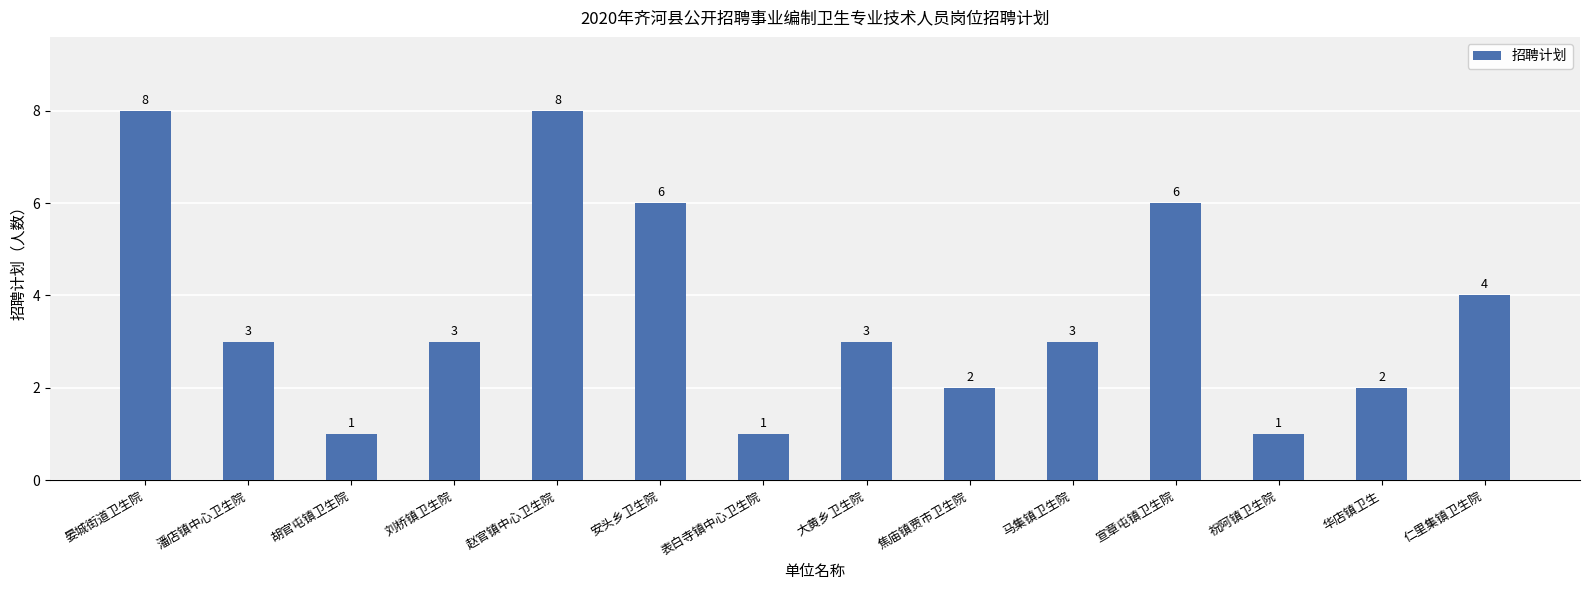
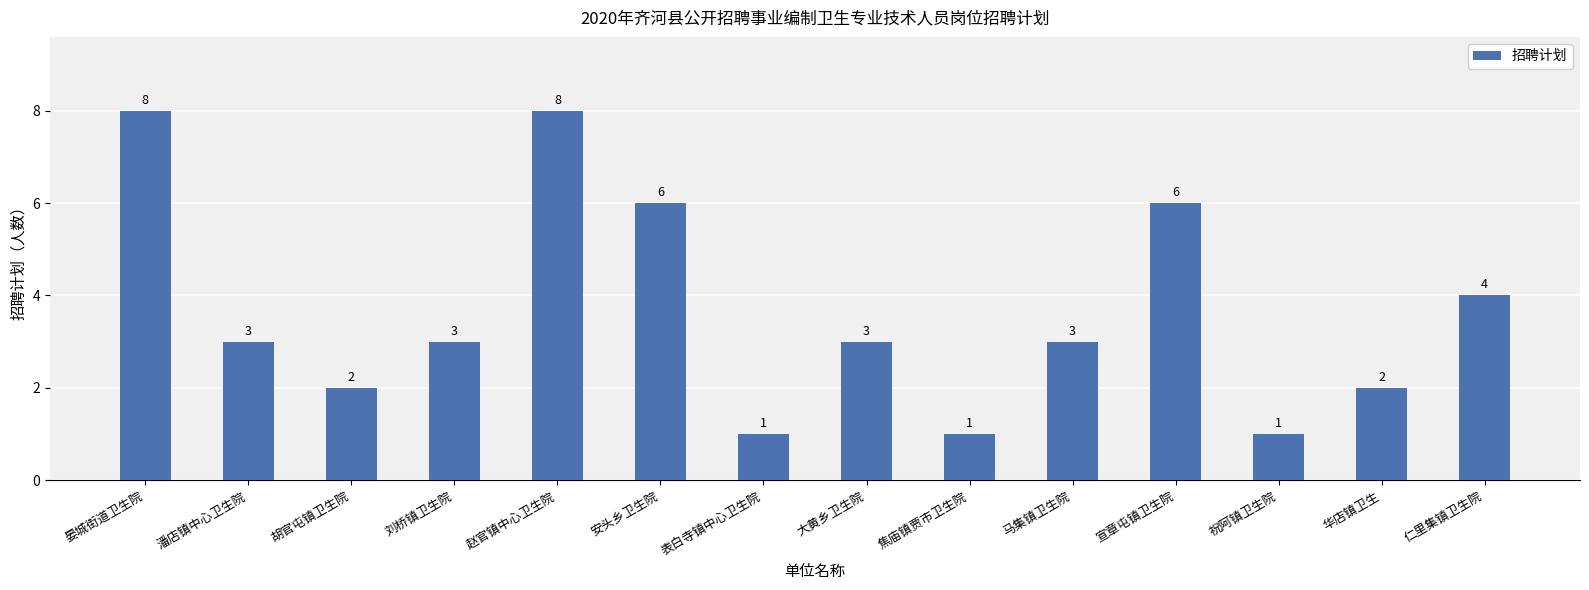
胡官屯镇卫生院: 1 -> 2
焦庙镇贾市卫生院: 2 -> 1
